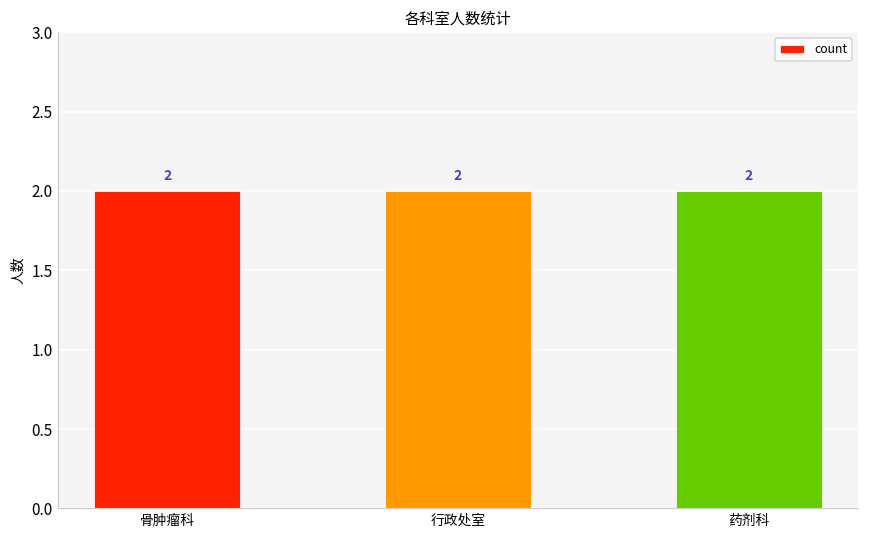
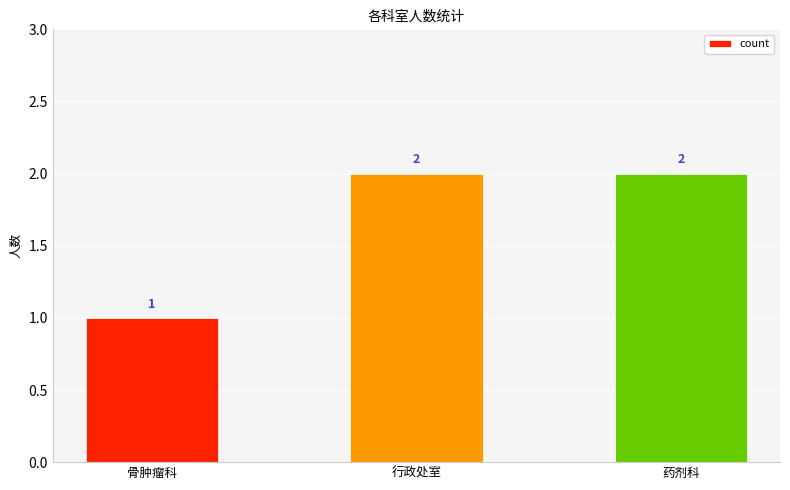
骨肿瘤科: 2 -> 1
